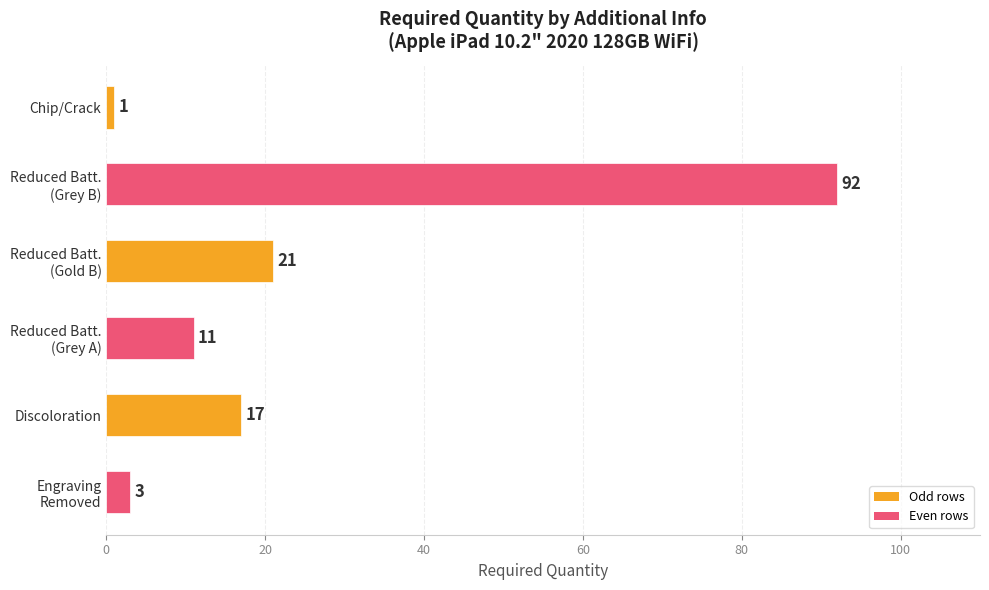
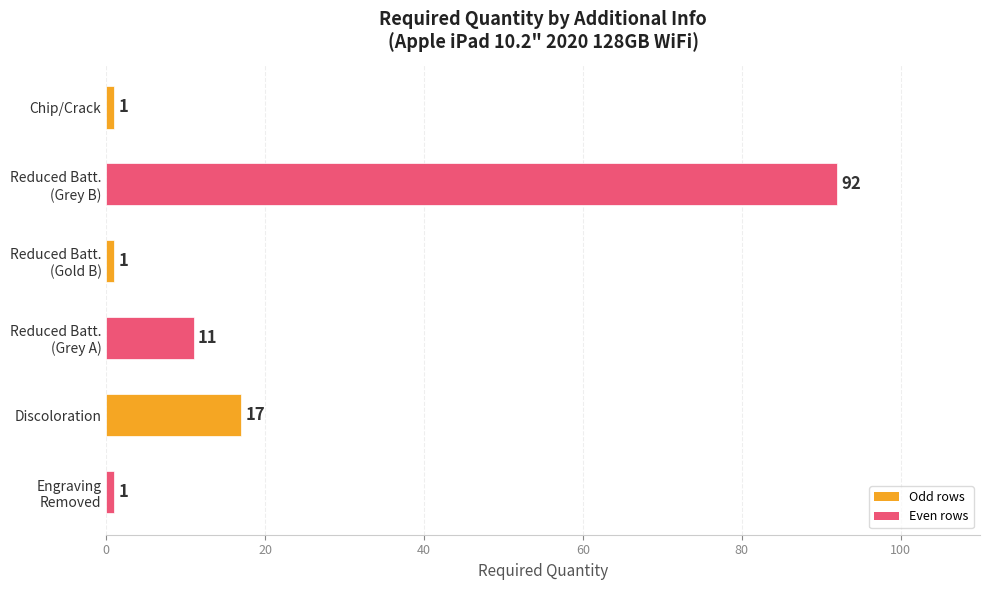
Reduced Batt. (Gold B): 21 -> 1
Engraving Removed: 3 -> 1
